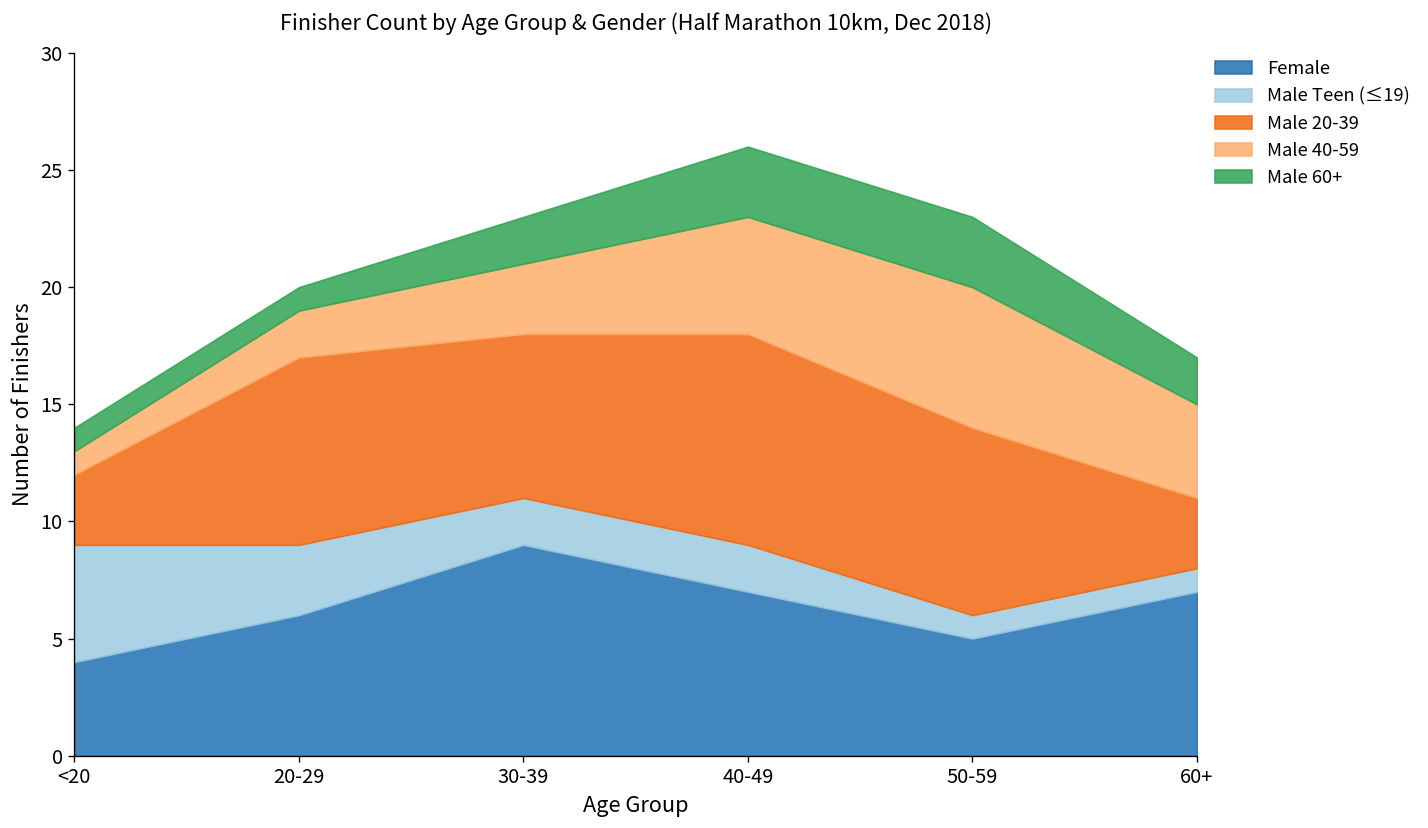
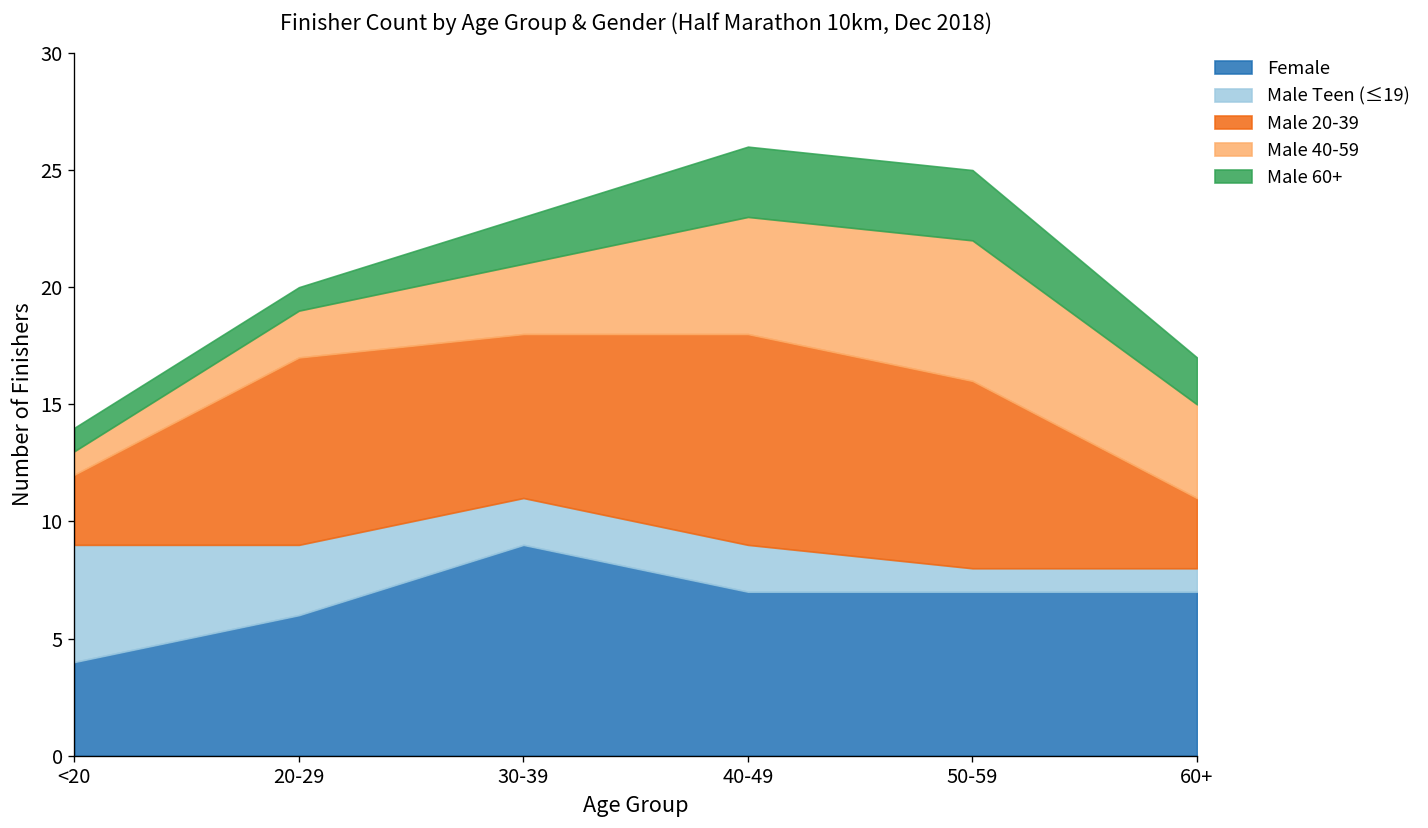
Female, 50-59: 5 -> 7
